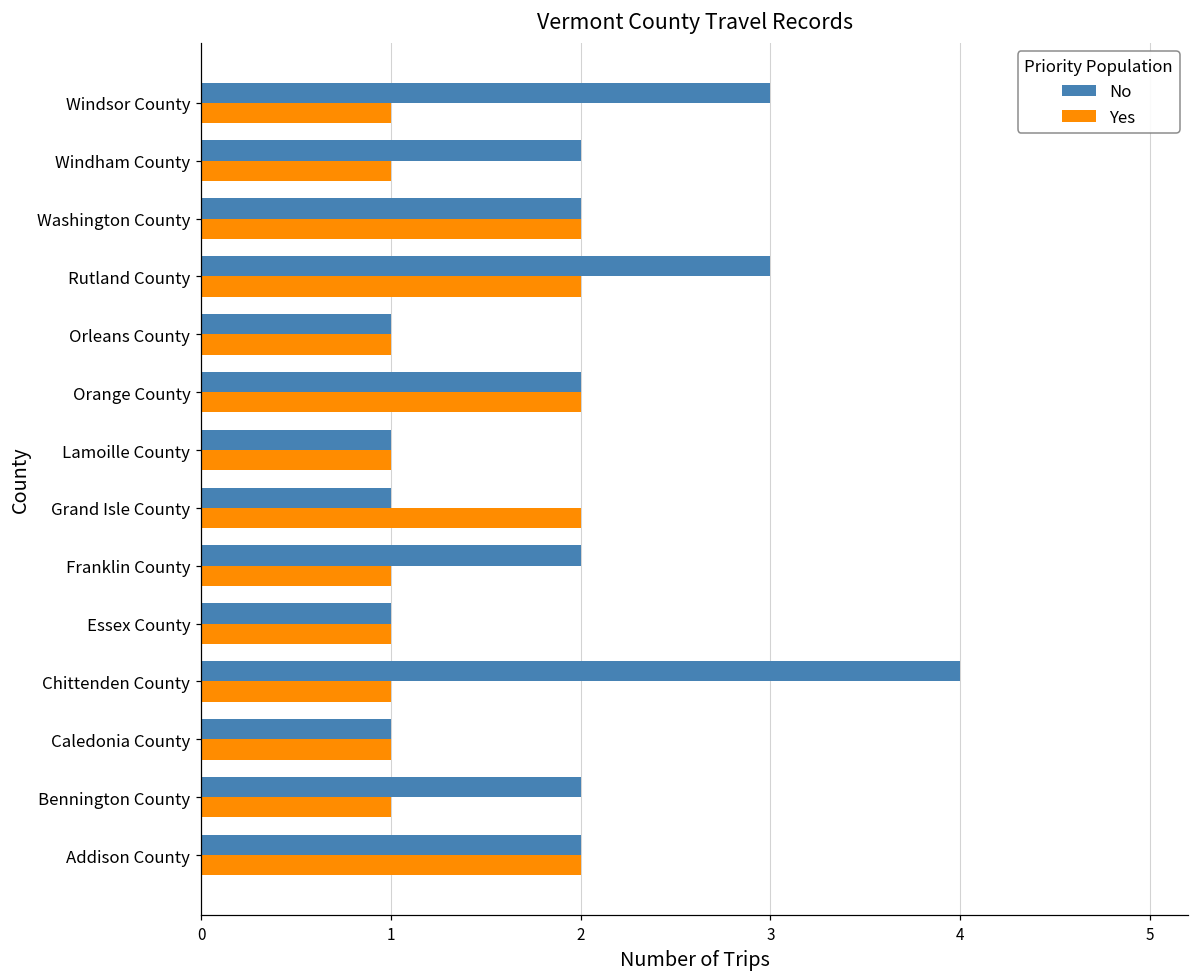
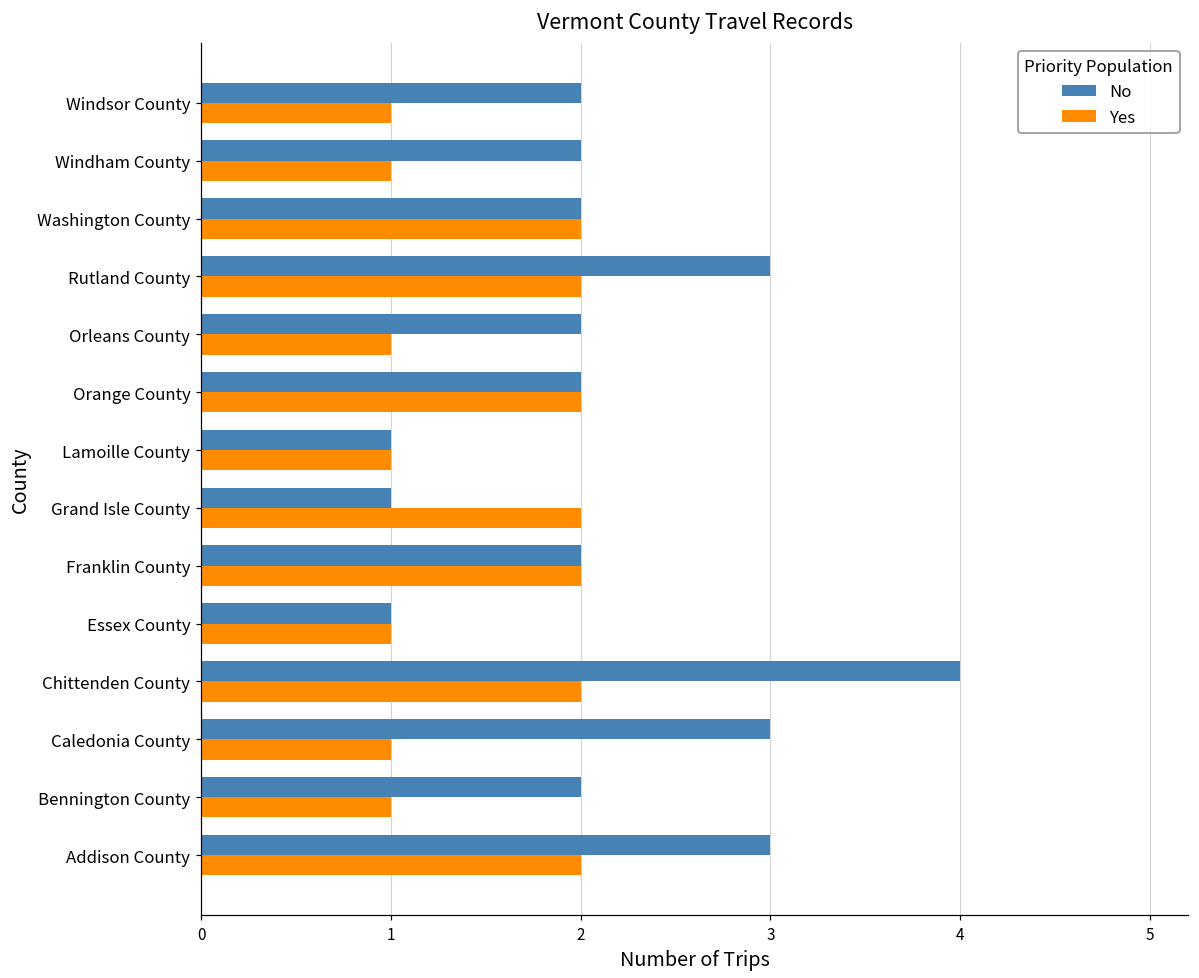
No, Windsor County: 3 -> 2
No, Orleans County: 1 -> 2
Yes, Franklin County: 1 -> 2
Yes, Chittenden County: 1 -> 2
No, Caledonia County: 1 -> 3
No, Addison County: 2 -> 3
